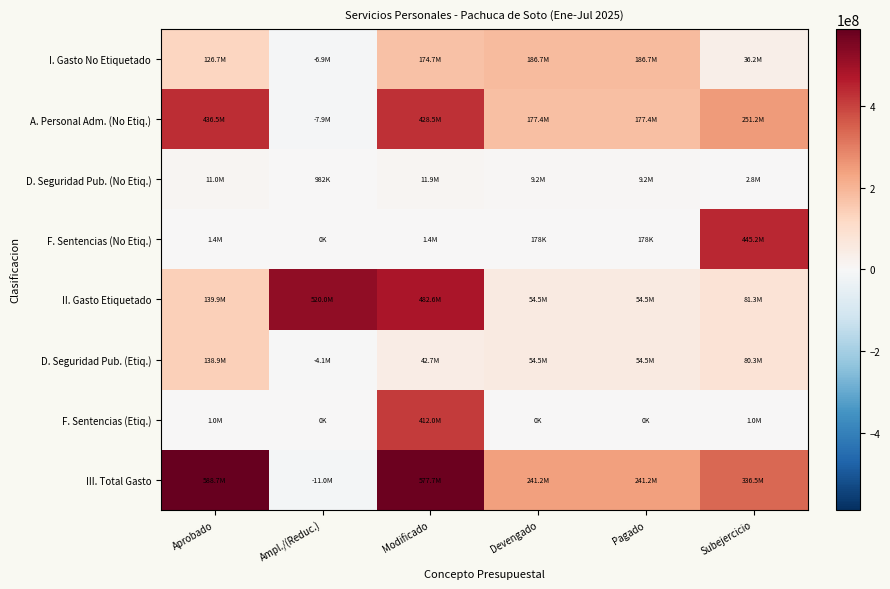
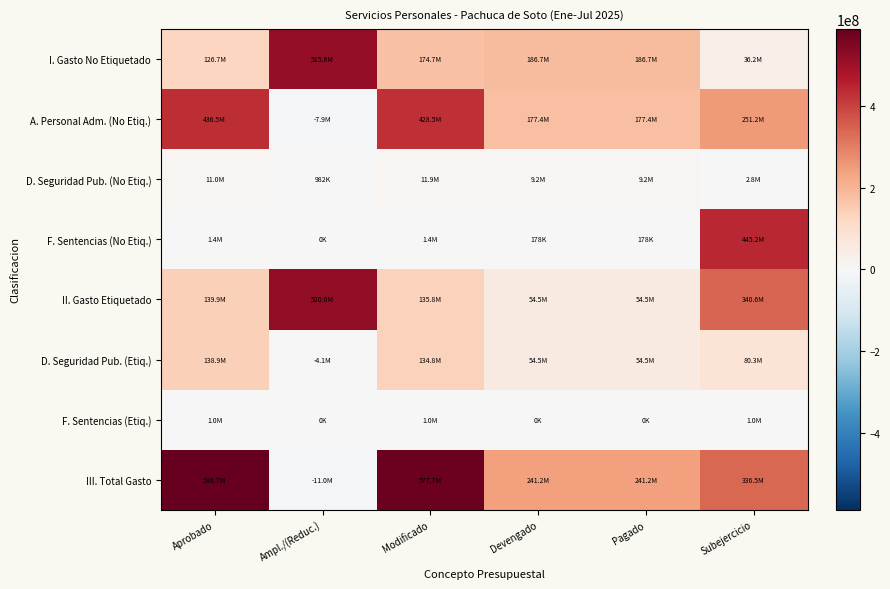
I. Gasto No Etiquetado, Ampl./(Reduc.): -6.9M -> 515.6M
II. Gasto Etiquetado, Modificado: 482.6M -> 135.8M
II. Gasto Etiquetado, Subejercicio: 81.3M -> 340.6M
D. Seguridad Pub. (Etiq.), Modificado: 42.7M -> 134.8M
F. Sentencias (Etiq.), Modificado: 412.0M -> 1.0M
